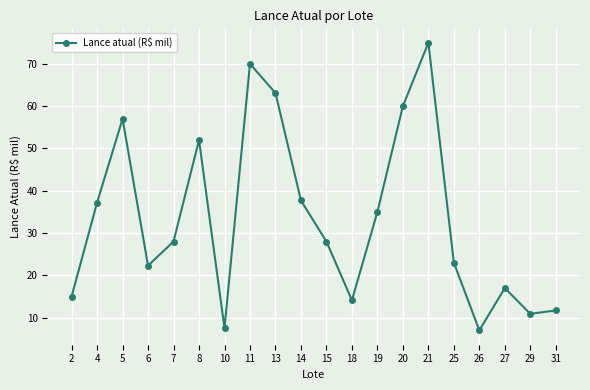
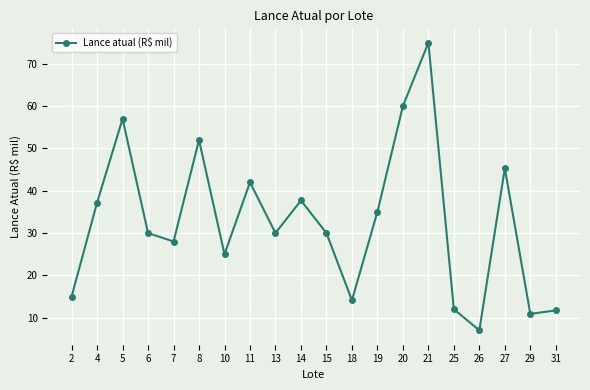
6: 22 -> 30
10: 8 -> 25
11: 70 -> 42
13: 63 -> 30
15: 28 -> 30
25: 23 -> 12
27: 17 -> 45
